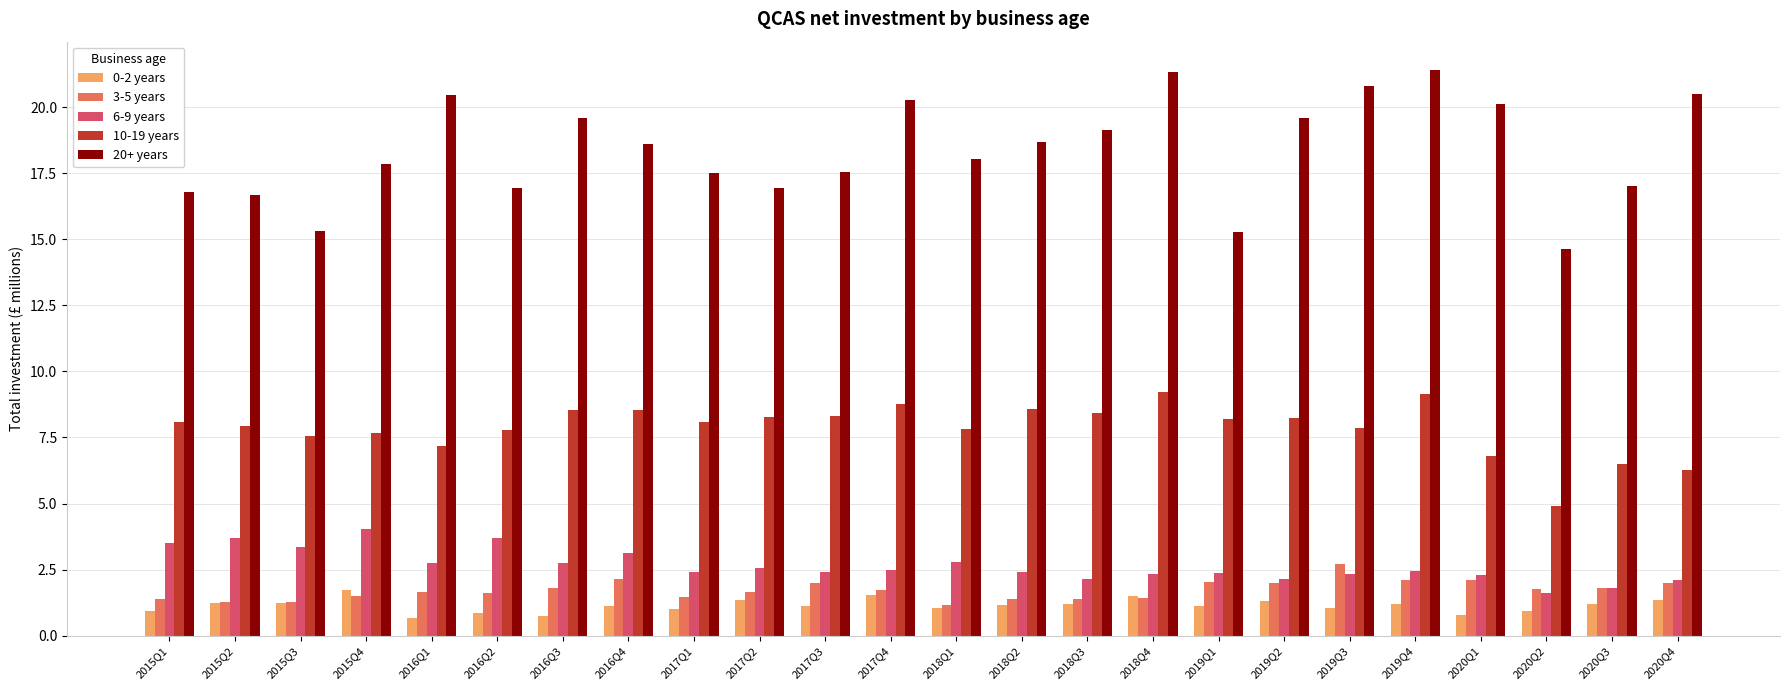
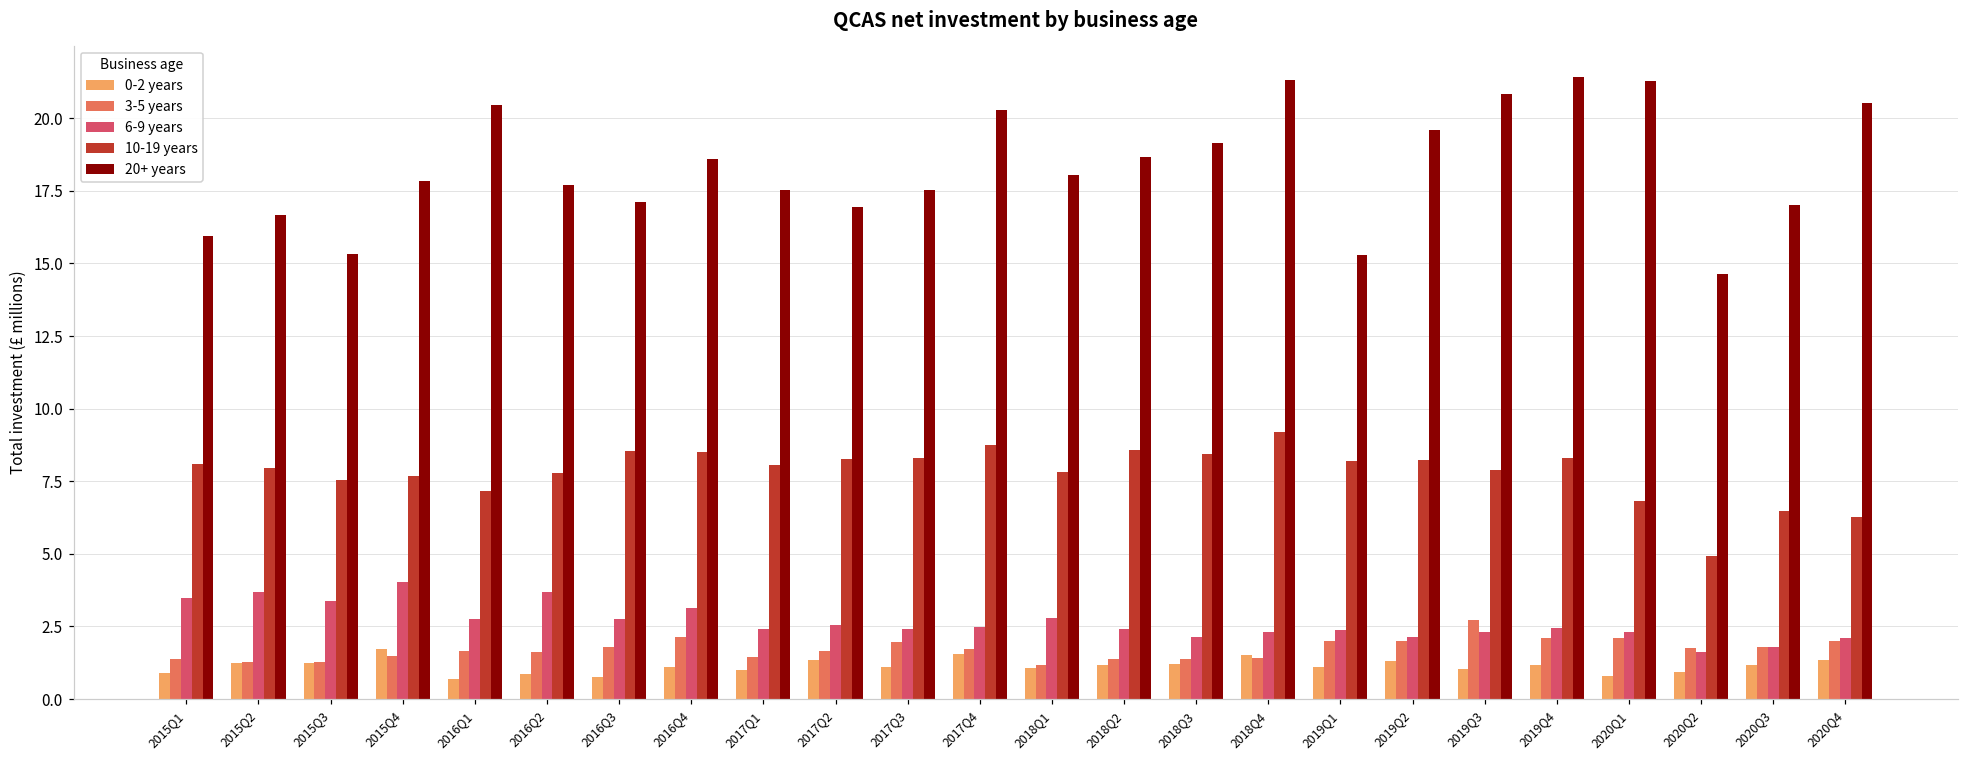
20+ years, 2015Q1: 16.8 -> 16.0
20+ years, 2016Q2: 17.0 -> 17.7
20+ years, 2016Q3: 19.6 -> 17.1
10-19 years, 2019Q4: 9.2 -> 8.3
20+ years, 2020Q1: 20.1 -> 21.3
